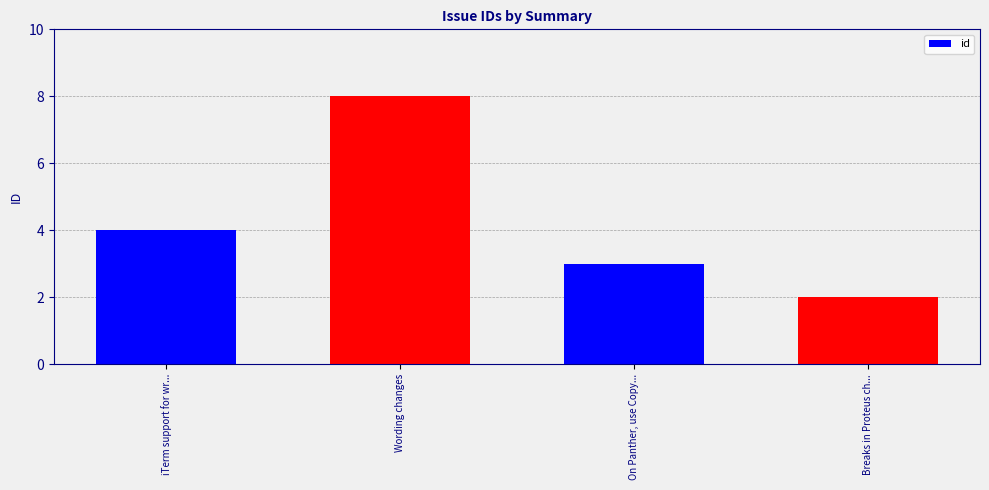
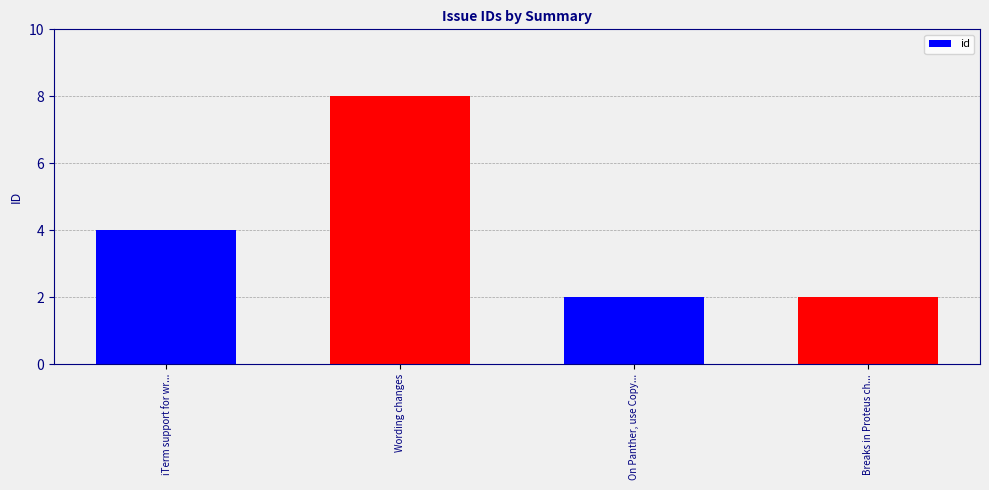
On Panther, use Copy...: 3 -> 2
